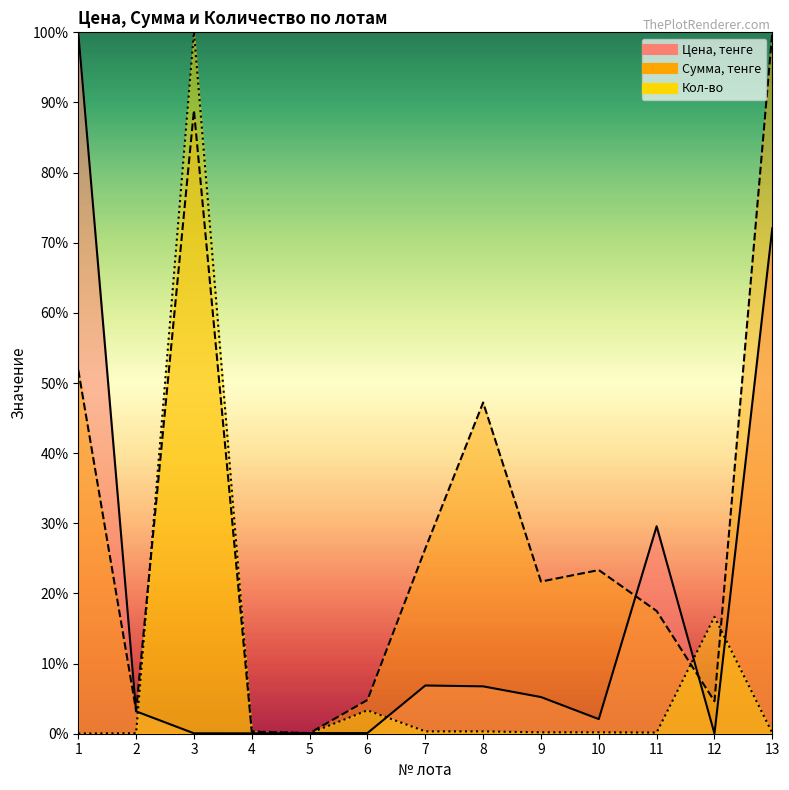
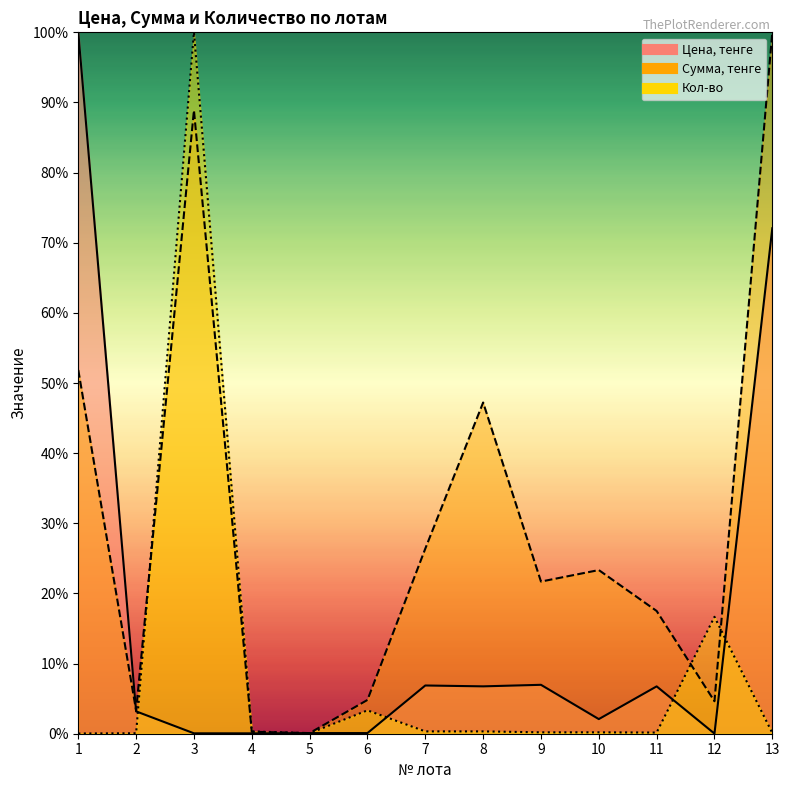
Цена, тенге, 9: 5% -> 7%
Цена, тенге, 11: 30% -> 7%
